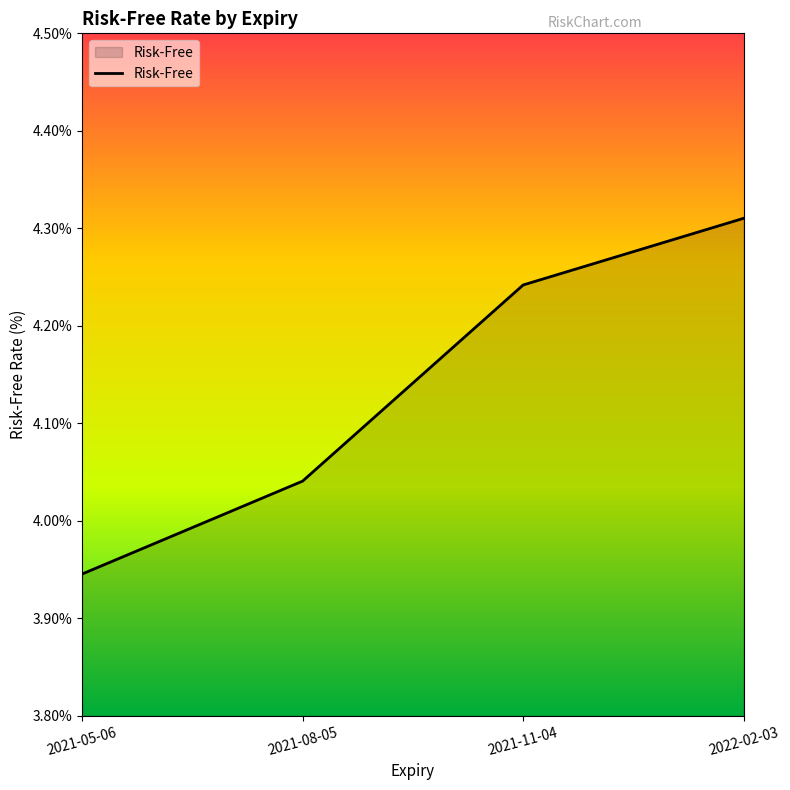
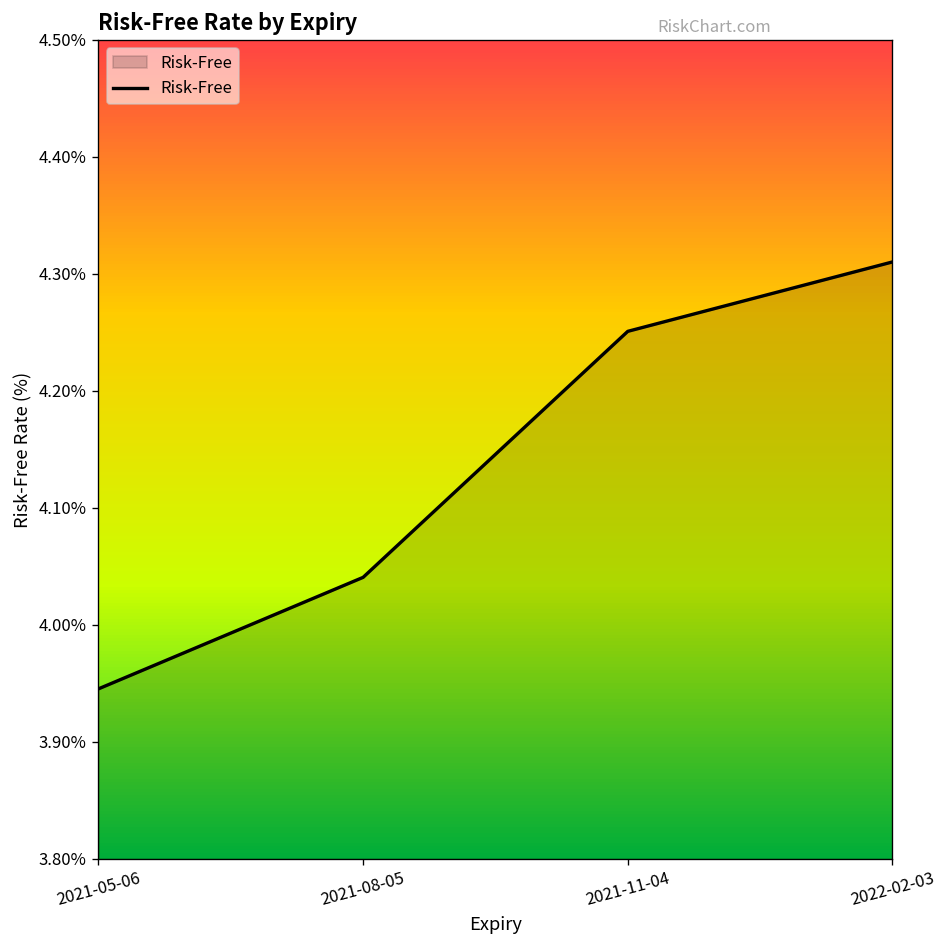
2021-11-04: 4.24% -> 4.25%
